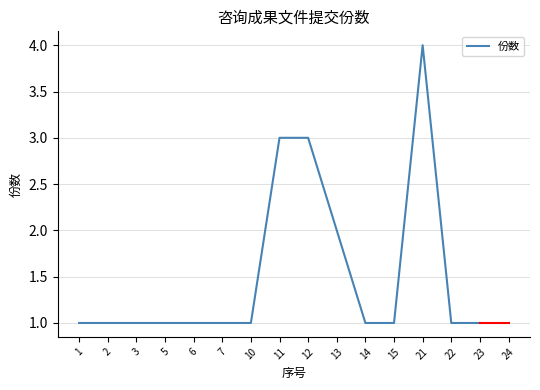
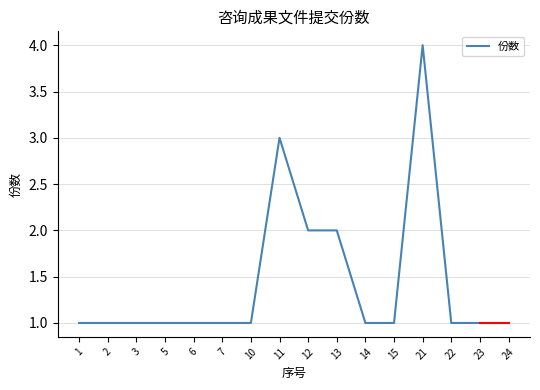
份数, 12: 3 -> 2
